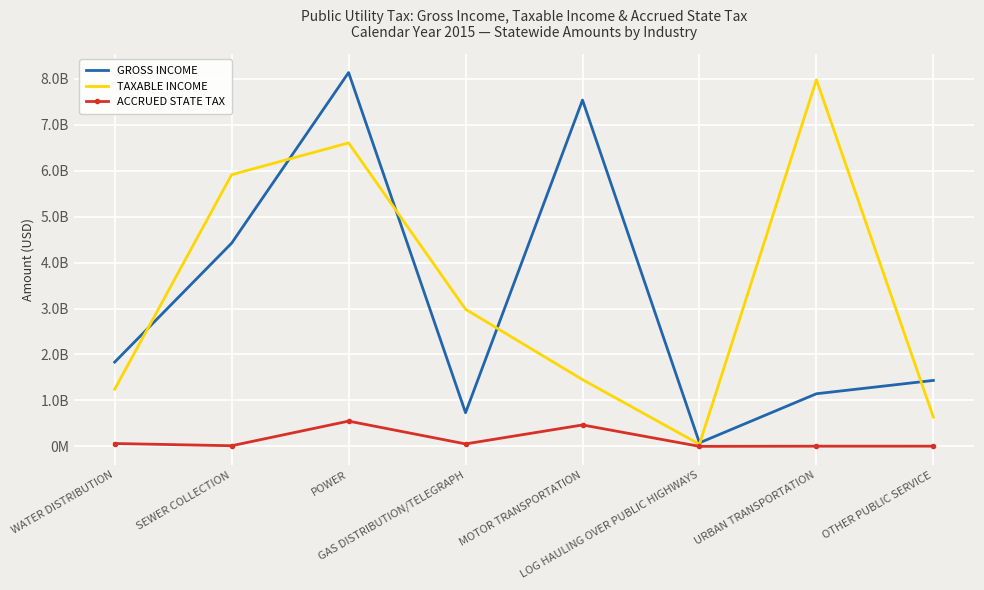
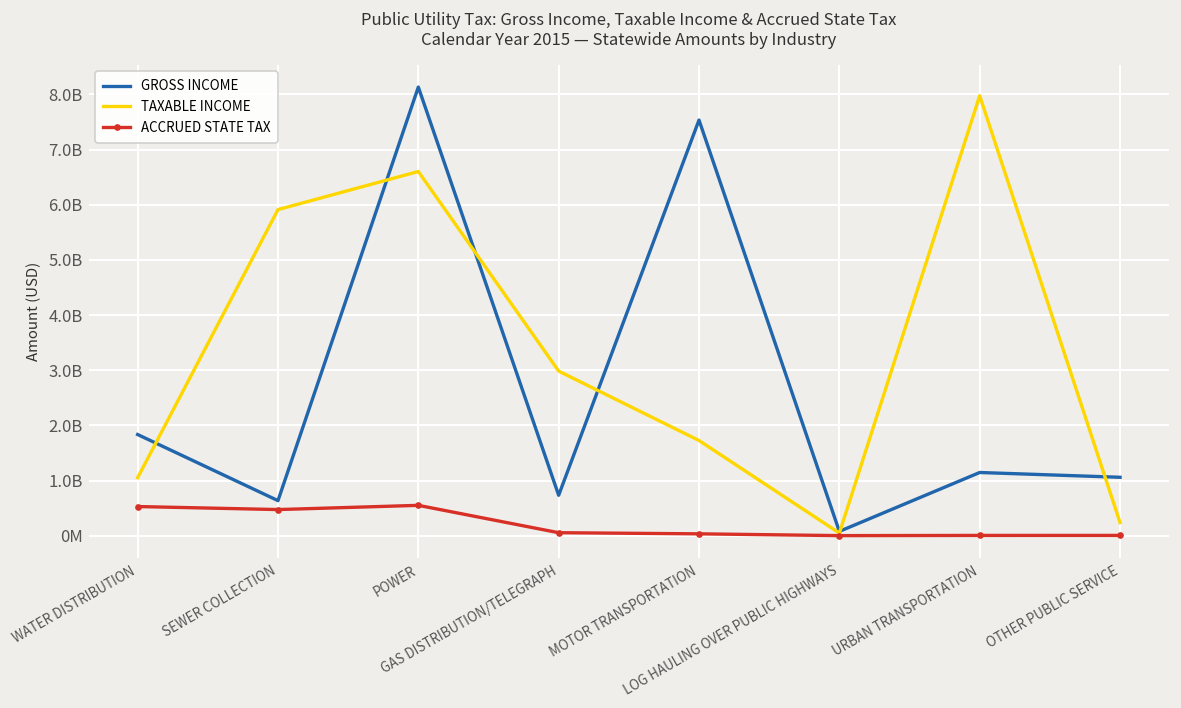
TAXABLE INCOME, WATER DISTRIBUTION: 1200000000 -> 1100000000
ACCRUED STATE TAX, WATER DISTRIBUTION: 100000000 -> 500000000
GROSS INCOME, SEWER COLLECTION: 4400000000 -> 600000000
ACCRUED STATE TAX, SEWER COLLECTION: 0 -> 500000000
TAXABLE INCOME, MOTOR TRANSPORTATION: 1500000000 -> 1700000000
ACCRUED STATE TAX, MOTOR TRANSPORTATION: 500000000 -> 0
GROSS INCOME, OTHER PUBLIC SERVICE: 1400000000 -> 1100000000
TAXABLE INCOME, OTHER PUBLIC SERVICE: 600000000 -> 200000000
